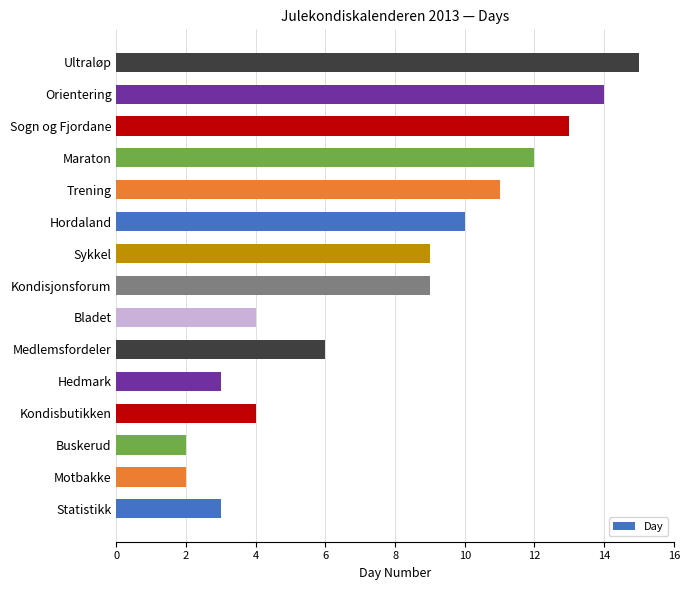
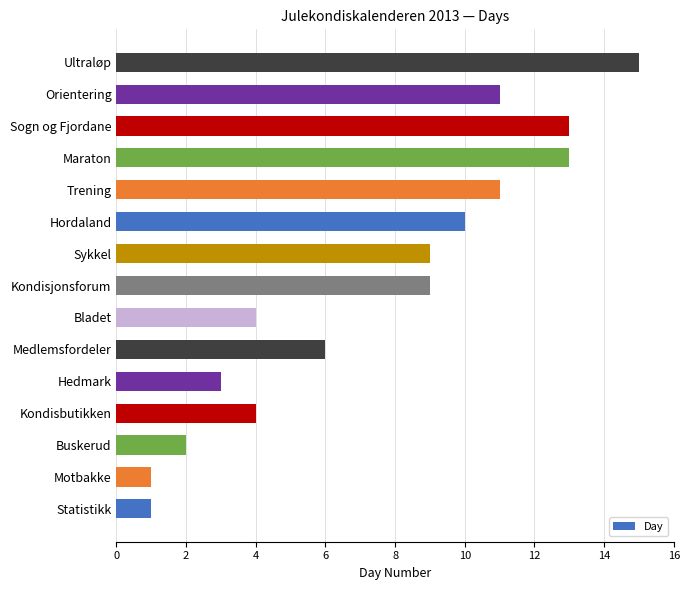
Orientering: 14 -> 11
Maraton: 12 -> 13
Motbakke: 2 -> 1
Statistikk: 3 -> 1
